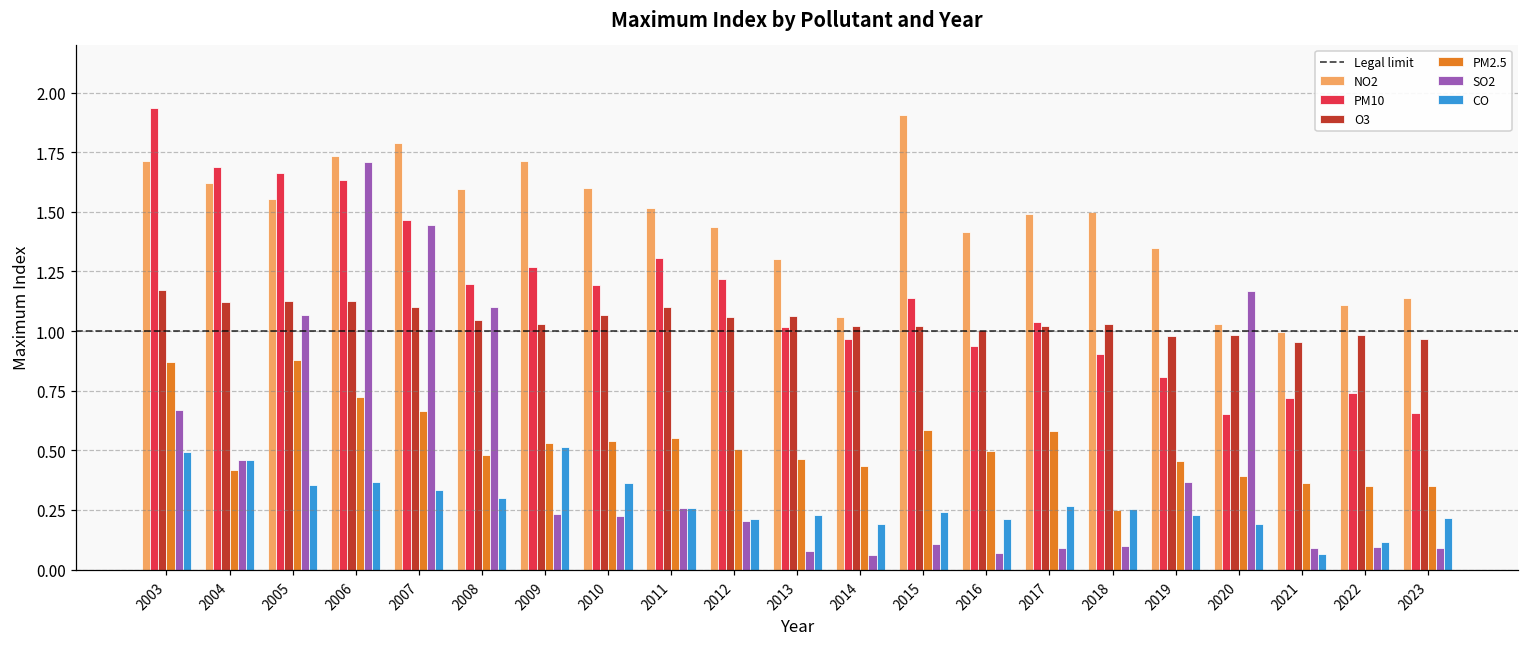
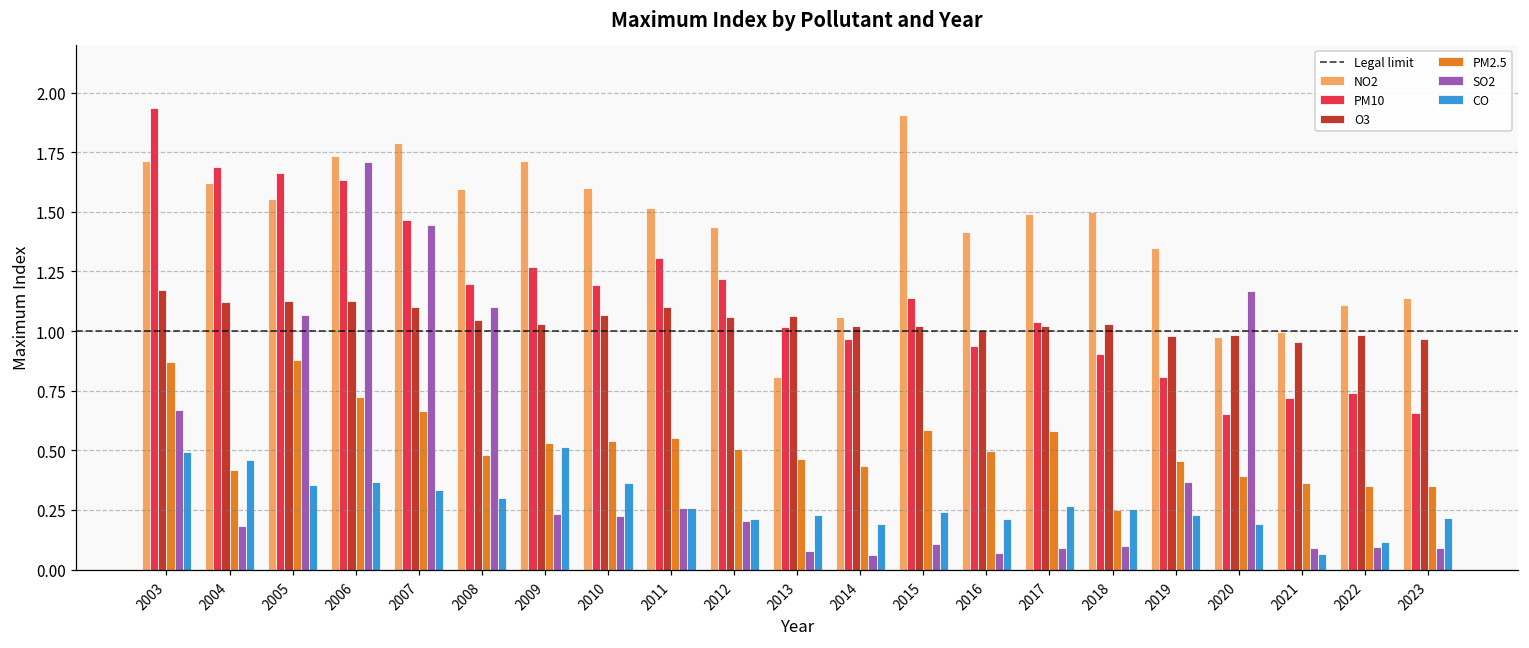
SO2, 2004: 0.46 -> 0.18
NO2, 2013: 1.30 -> 0.81
NO2, 2020: 1.03 -> 0.98
